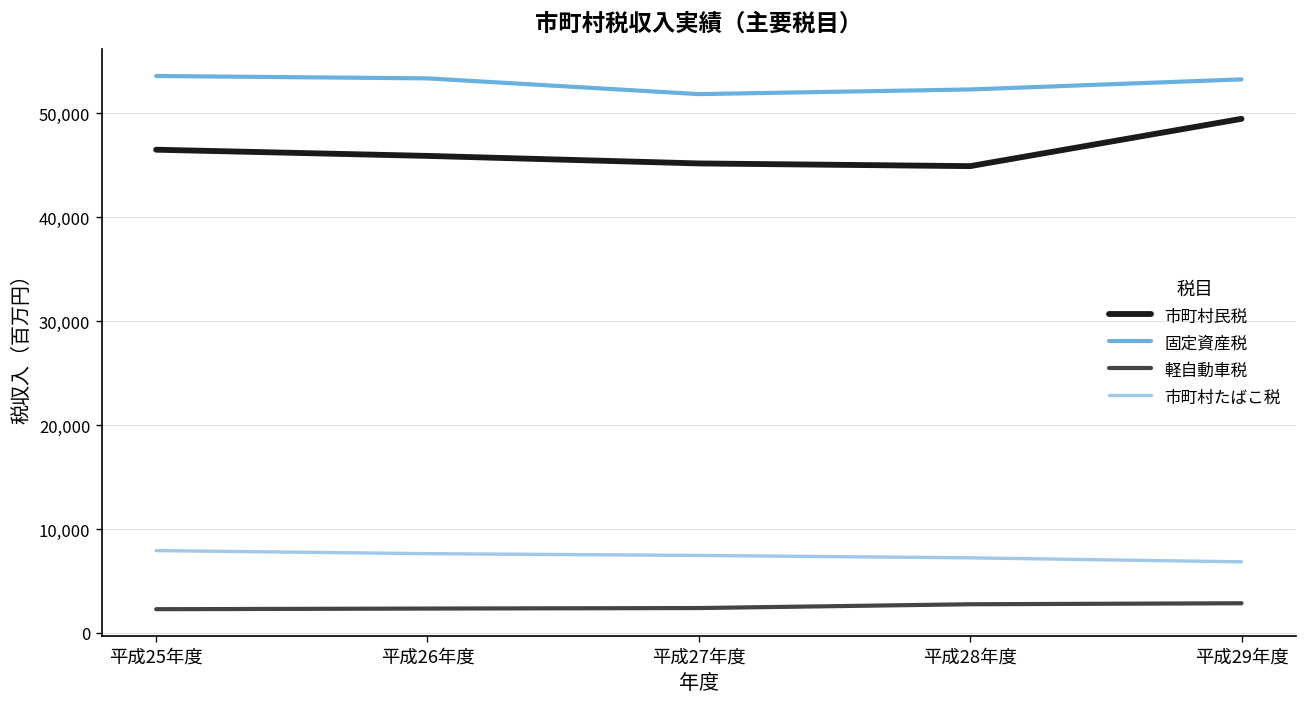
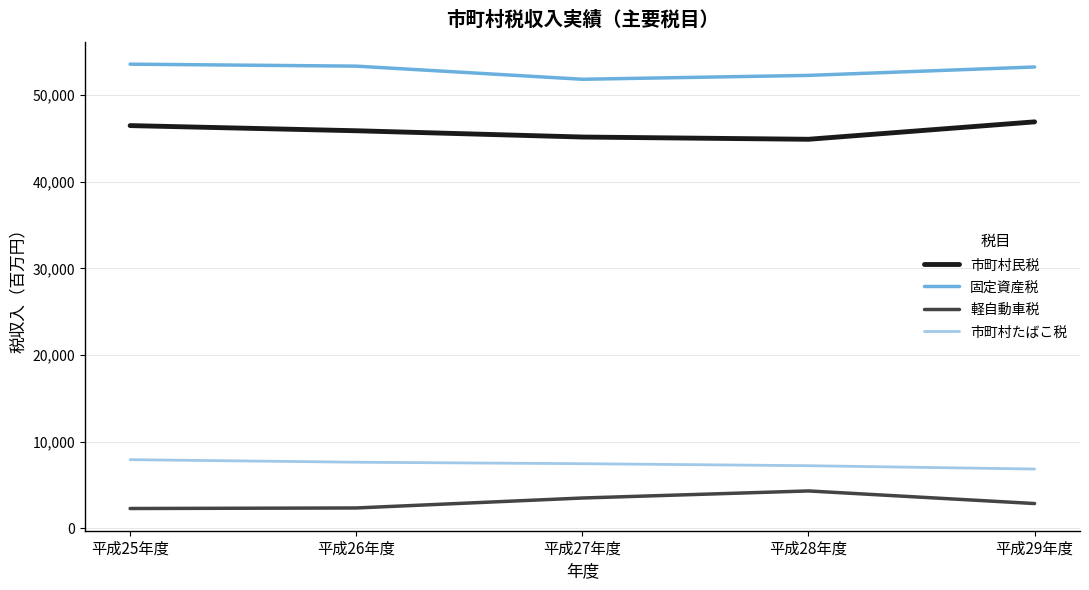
軽自動車税, 平成27年度: 2,000 -> 3,000
軽自動車税, 平成28年度: 3,000 -> 4,000
市町村民税, 平成29年度: 49,000 -> 47,000
